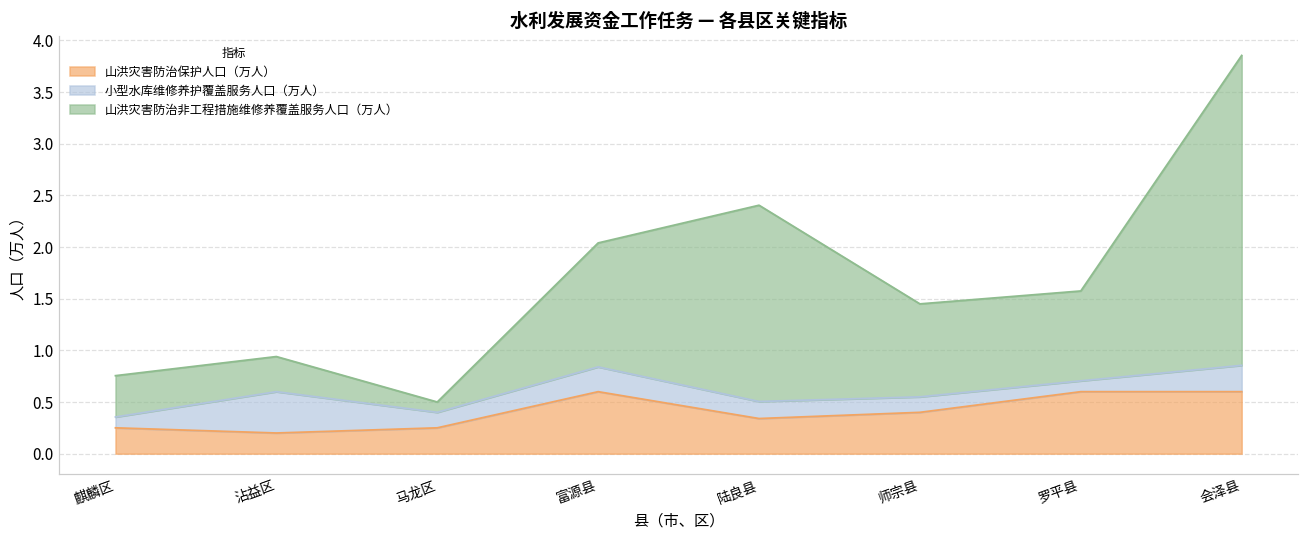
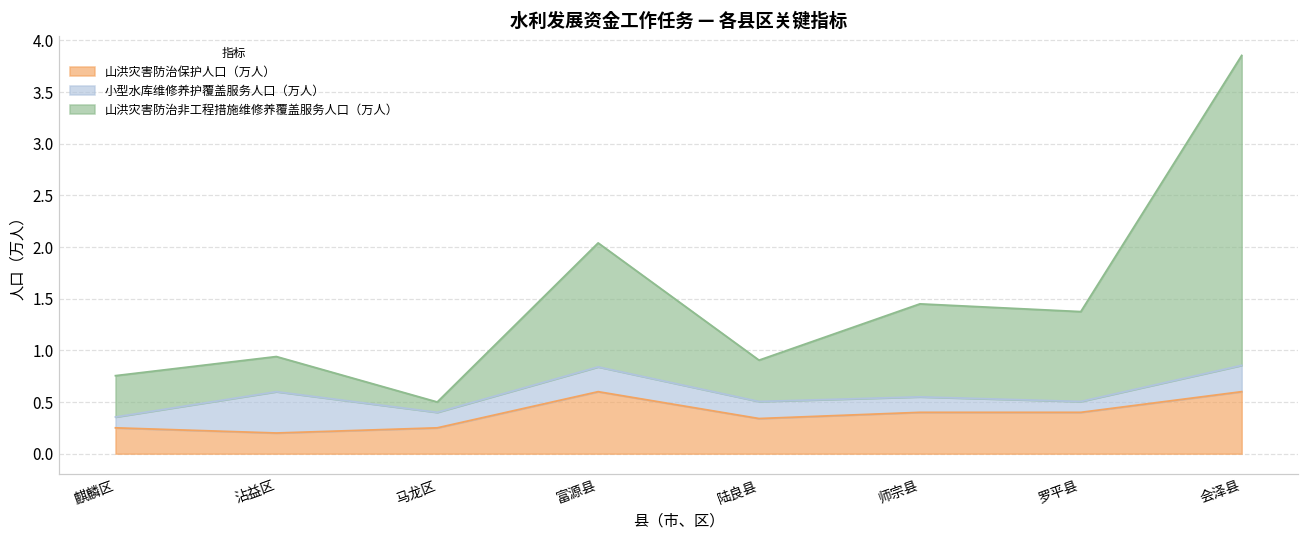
山洪灾害防治非工程措施维修养覆盖服务人口（万人）, 陆良县: 1.9 -> 0.4
山洪灾害防治保护人口（万人）, 罗平县: 0.6 -> 0.4
